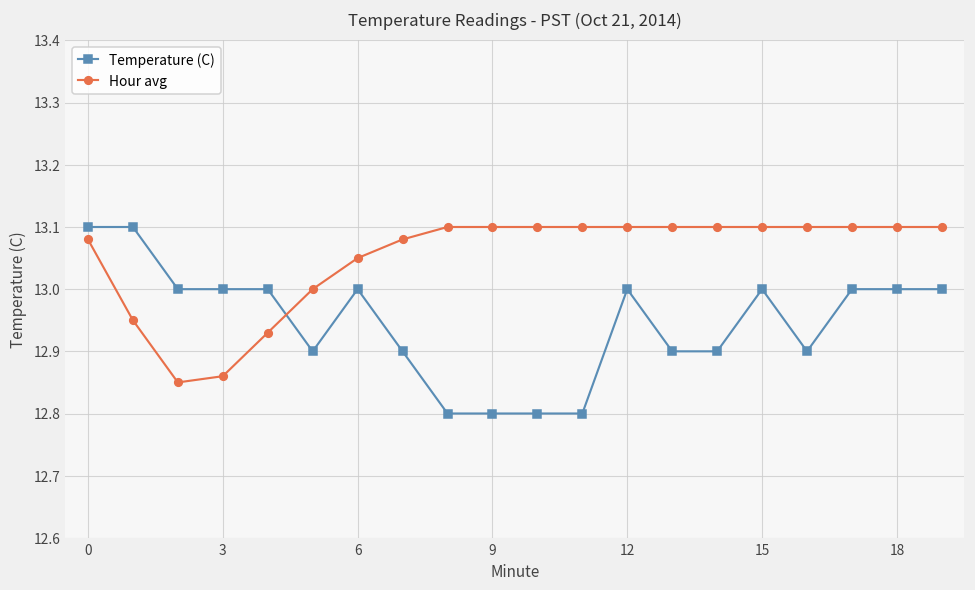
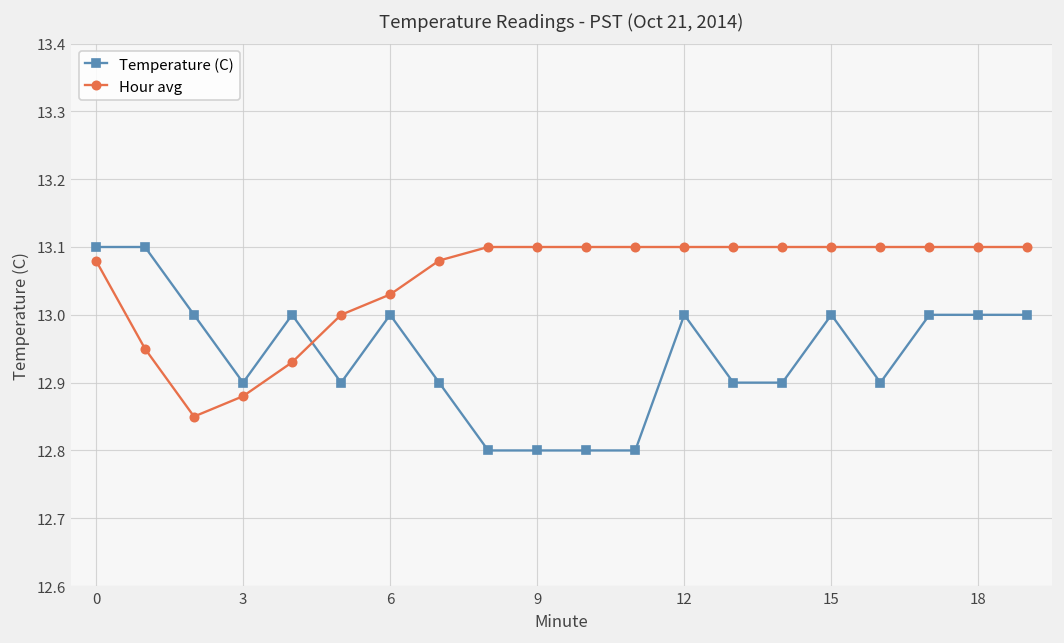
Temperature (C), 3: 13.0 -> 12.9
Hour avg, 3: 12.86 -> 12.88
Hour avg, 6: 13.05 -> 13.03
